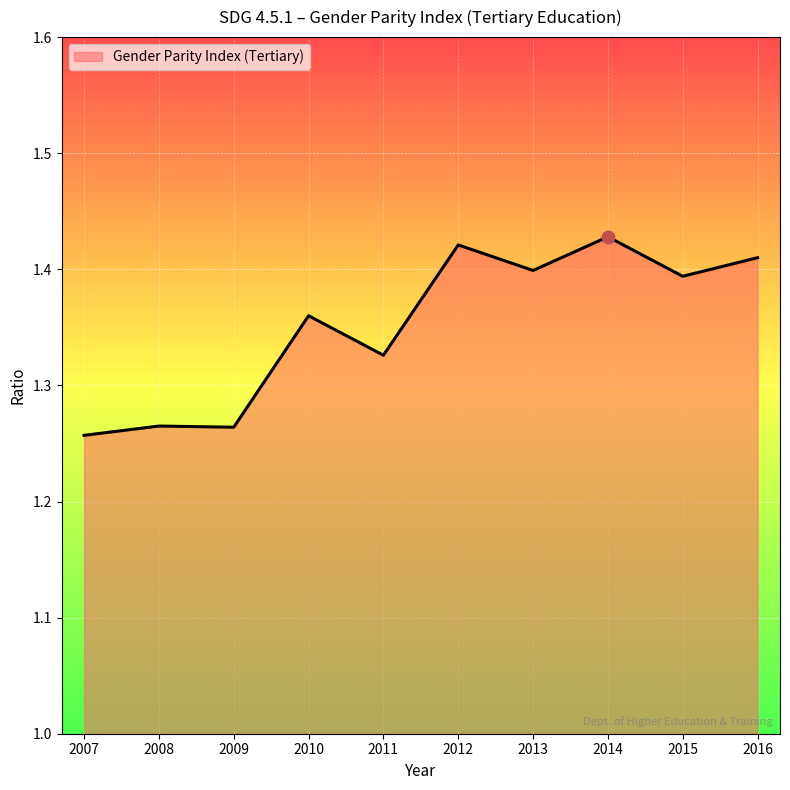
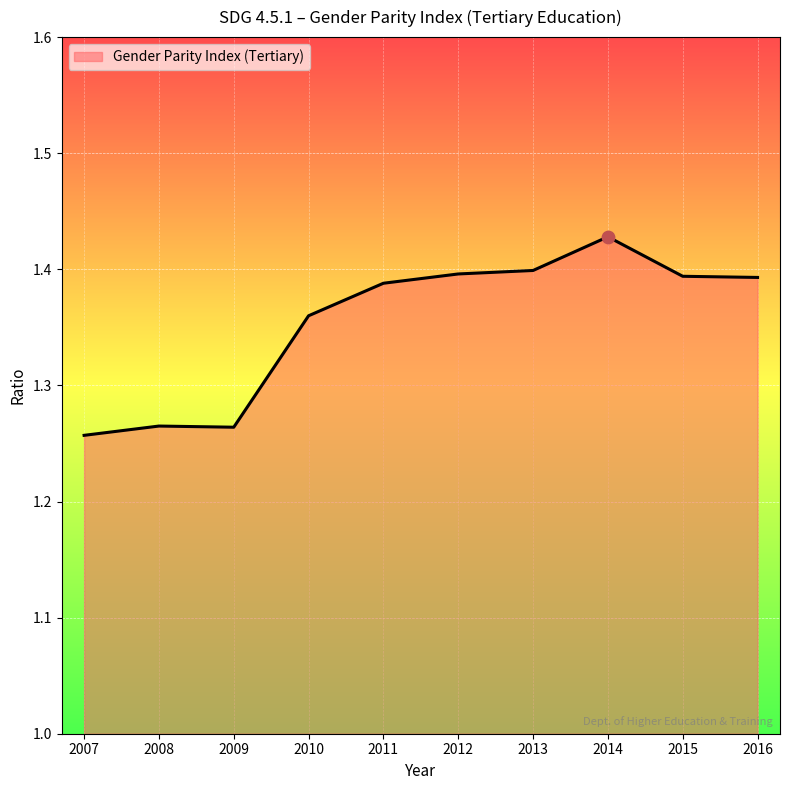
Gender Parity Index (Tertiary), 2011: 1.326 -> 1.388
Gender Parity Index (Tertiary), 2012: 1.421 -> 1.396
Gender Parity Index (Tertiary), 2016: 1.410 -> 1.393
